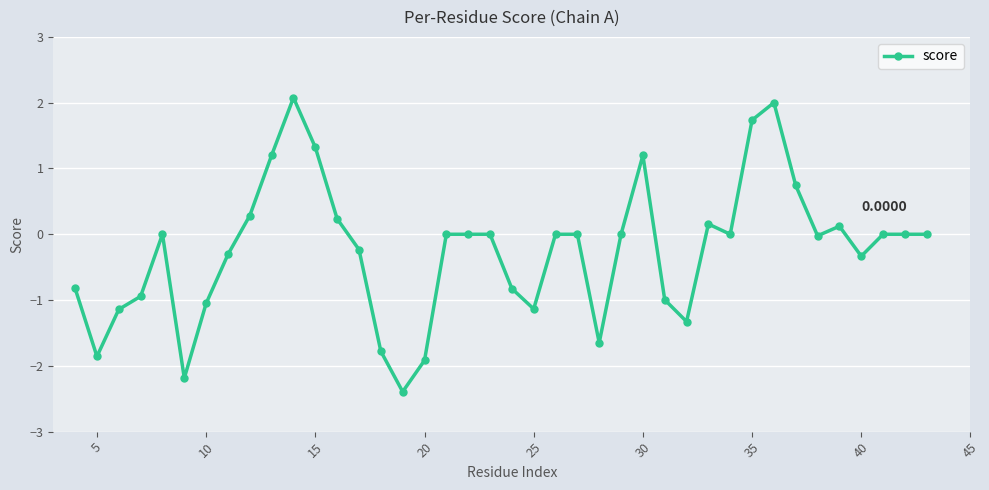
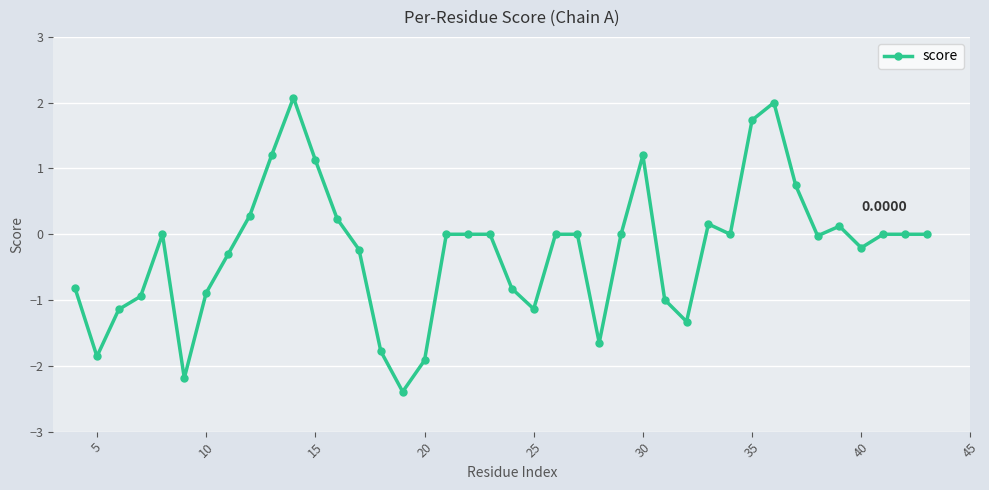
10: -1.1 -> -0.9
15: 1.3 -> 1.1
40: -0.3 -> -0.2
